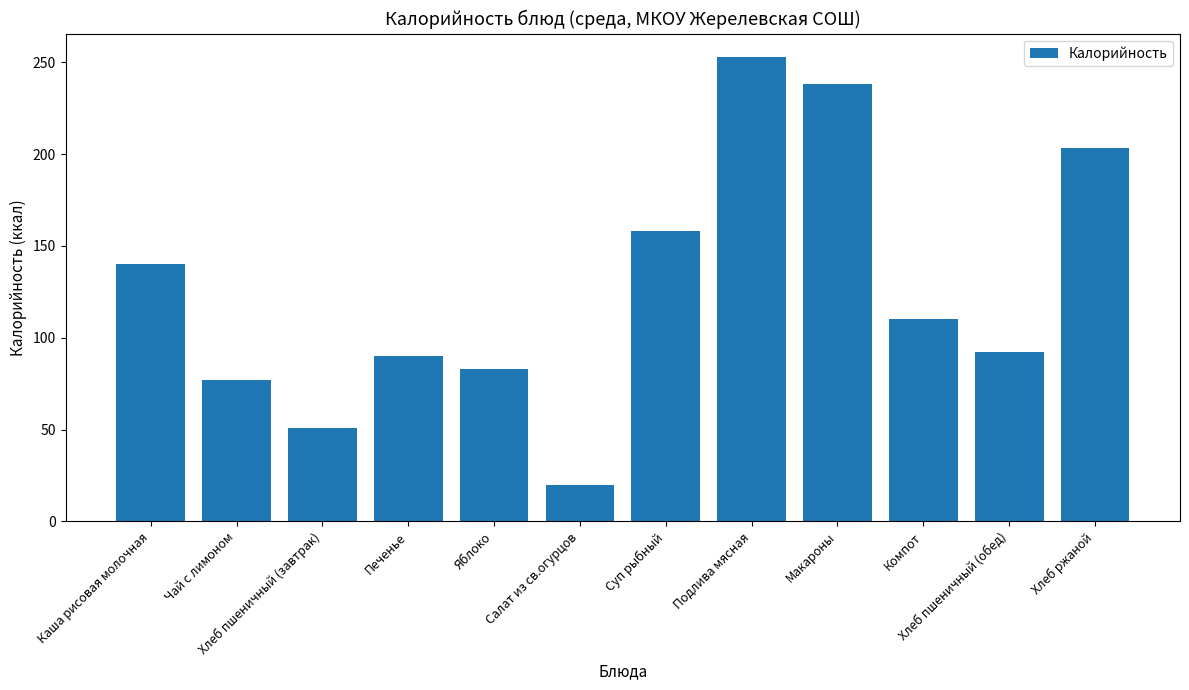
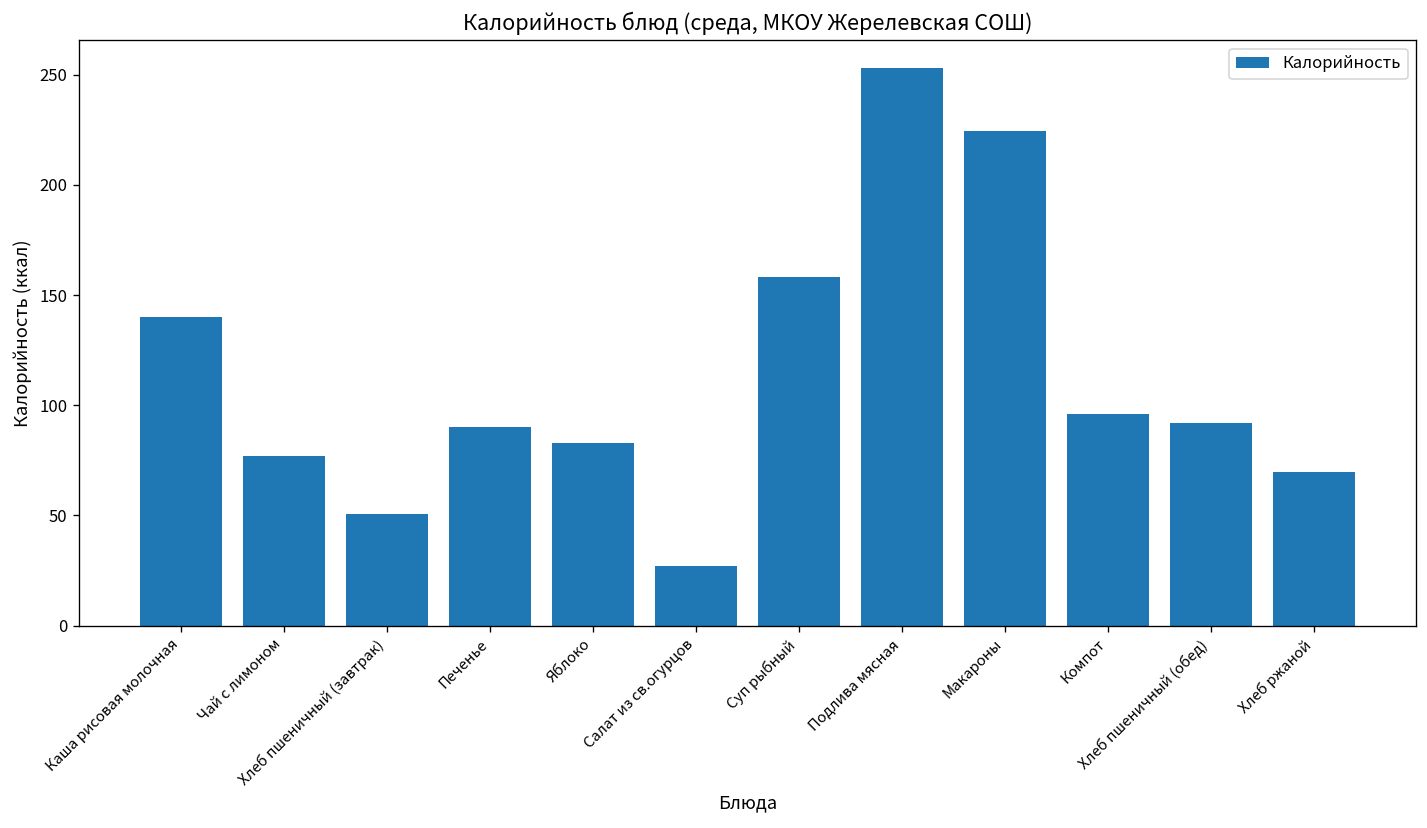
Салат из св.огурцов: 20 -> 27
Макароны: 238 -> 225
Компот: 110 -> 96
Хлеб ржаной: 204 -> 70
